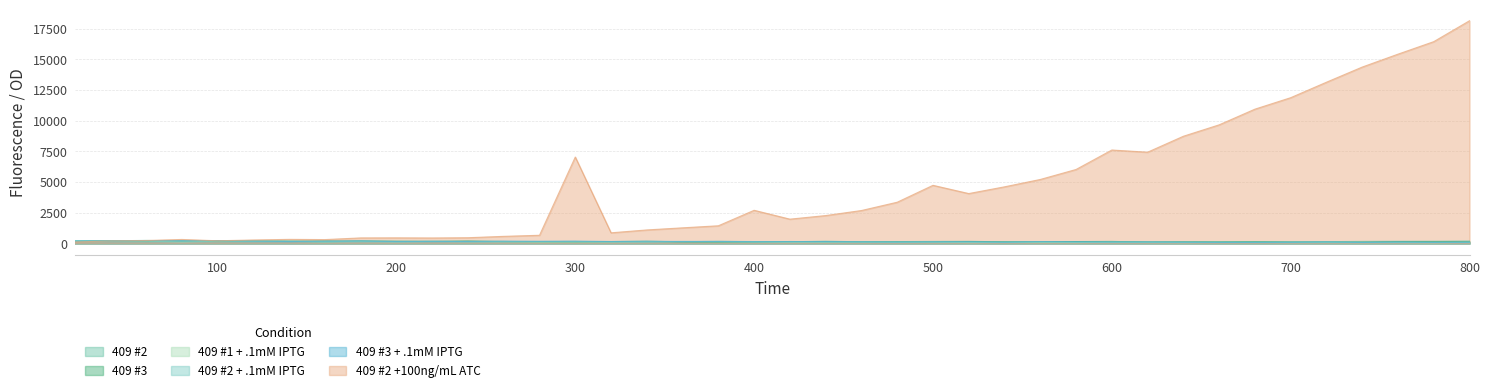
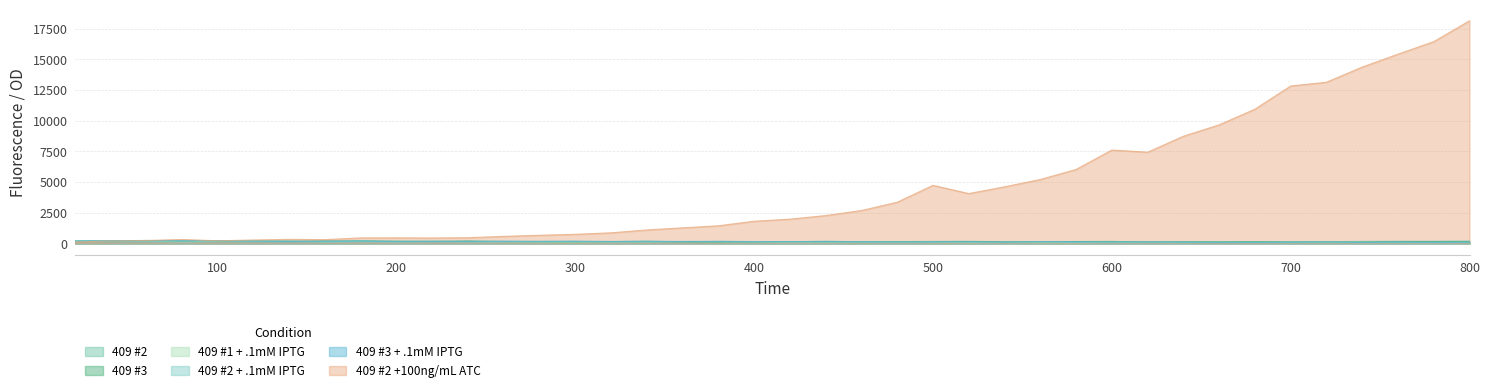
409 #2 +100ng/mL ATC, 300: 7000 -> 700
409 #2 +100ng/mL ATC, 400: 2700 -> 1800
409 #2 +100ng/mL ATC, 700: 11900 -> 12800
